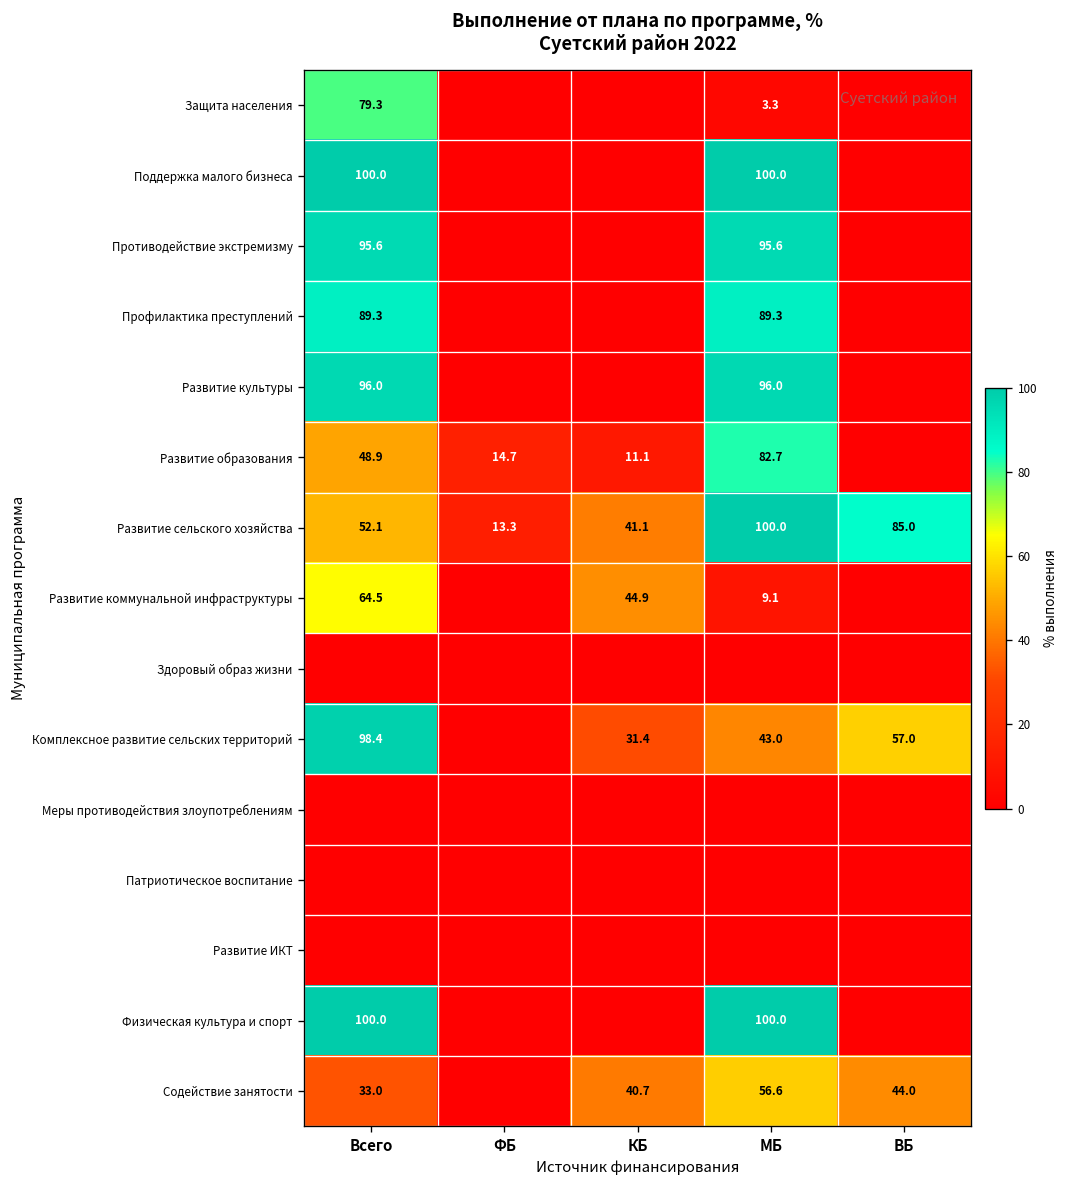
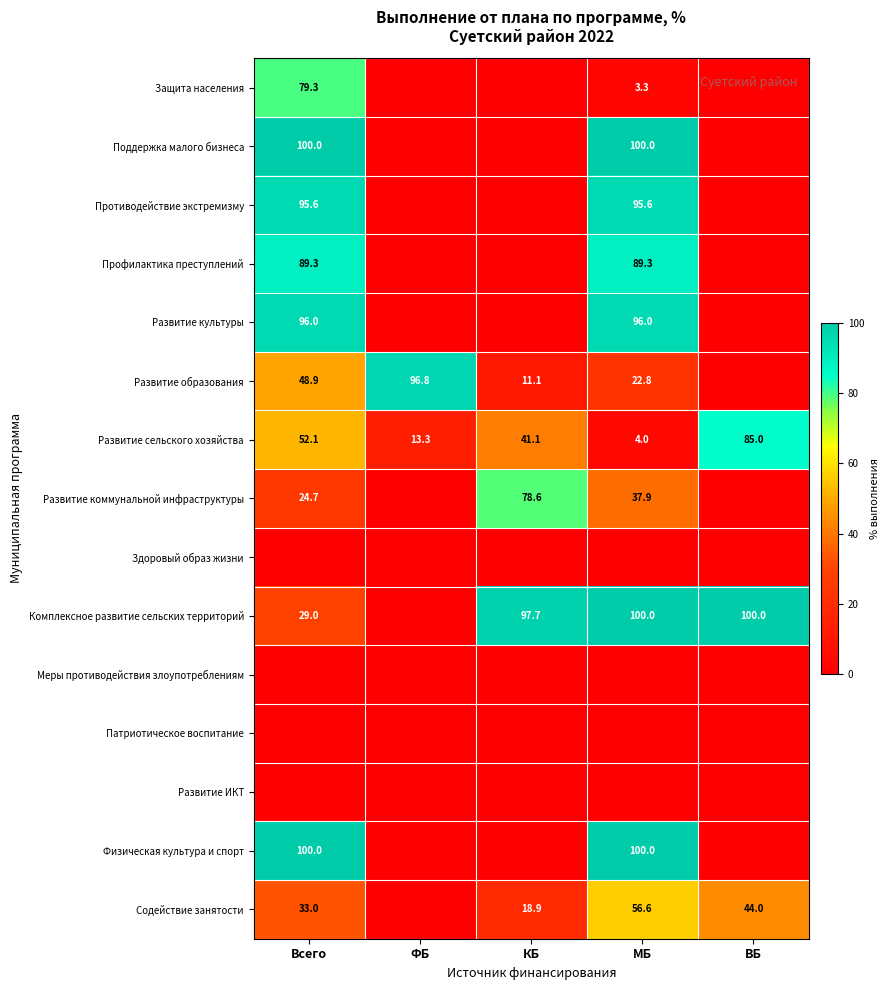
Развитие образования, ФБ: 14.7 -> 96.8
Развитие образования, МБ: 82.7 -> 22.8
Развитие сельского хозяйства, МБ: 100.0 -> 4.0
Развитие коммунальной инфраструктуры, Всего: 64.5 -> 24.7
Развитие коммунальной инфраструктуры, КБ: 44.9 -> 78.6
Развитие коммунальной инфраструктуры, МБ: 9.1 -> 37.9
Комплексное развитие сельских территорий, Всего: 98.4 -> 29.0
Комплексное развитие сельских территорий, КБ: 31.4 -> 97.7
Комплексное развитие сельских территорий, МБ: 43.0 -> 100.0
Комплексное развитие сельских территорий, ВБ: 57.0 -> 100.0
Содействие занятости, КБ: 40.7 -> 18.9
